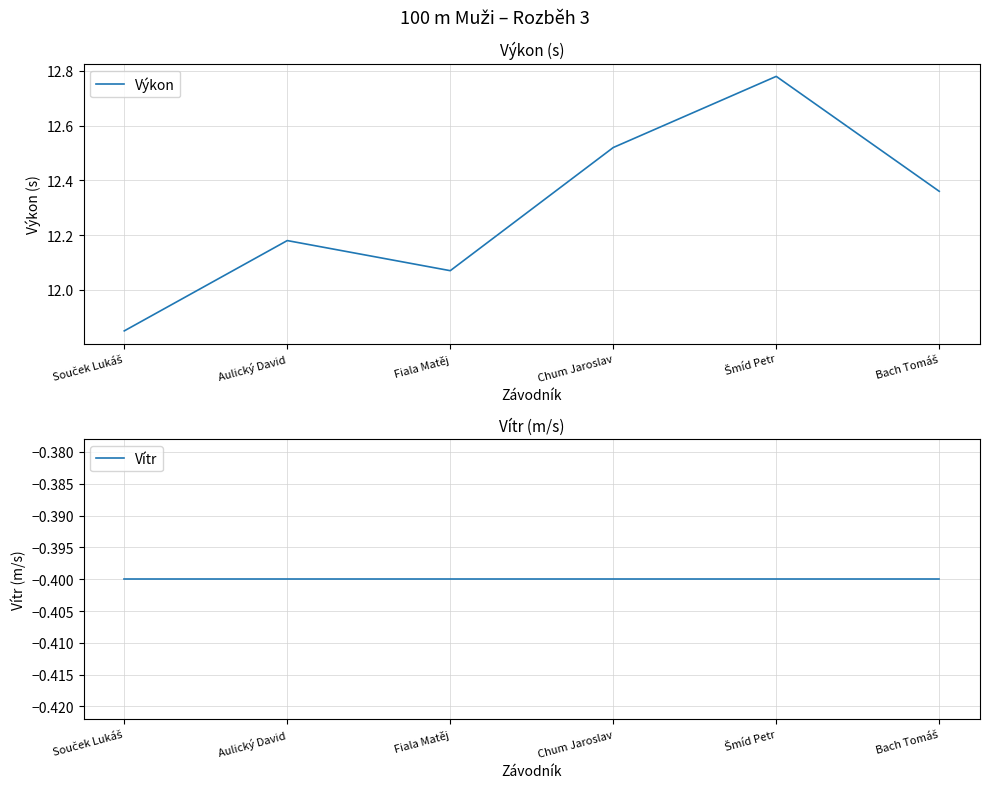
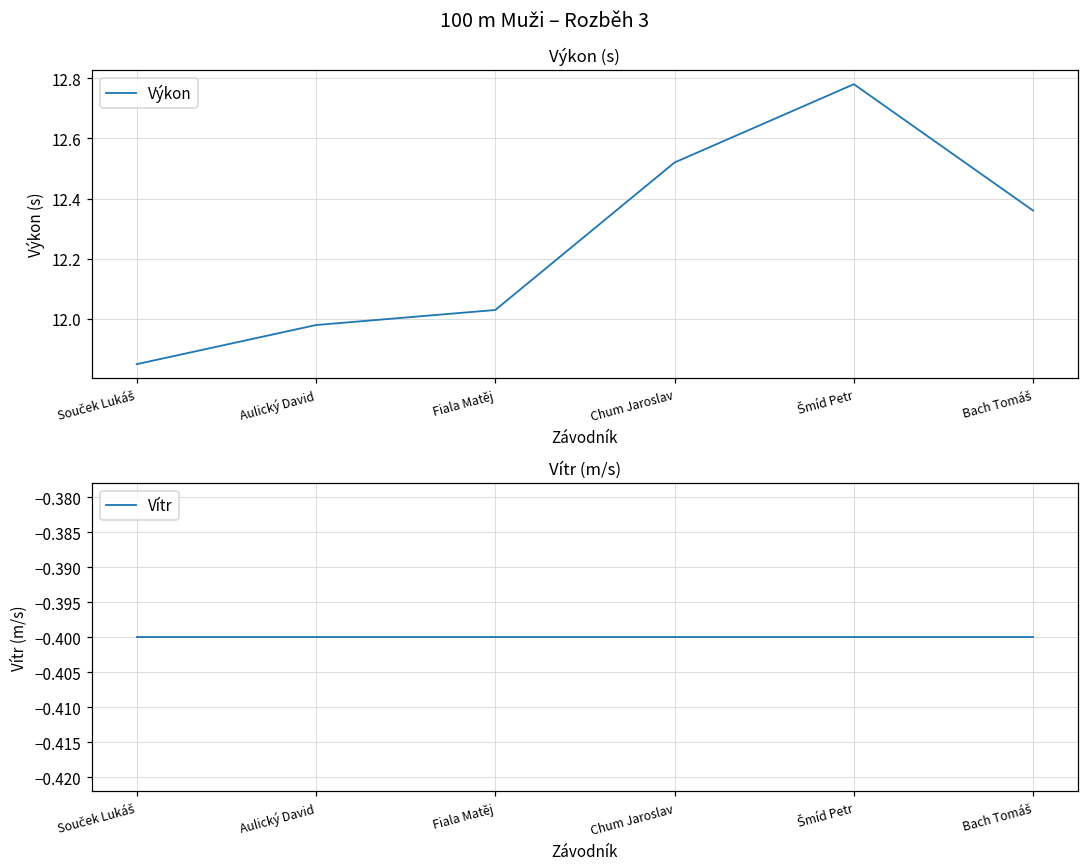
Výkon (s), Aulický David: 12.18 -> 11.98
Výkon (s), Fiala Matěj: 12.07 -> 12.03
